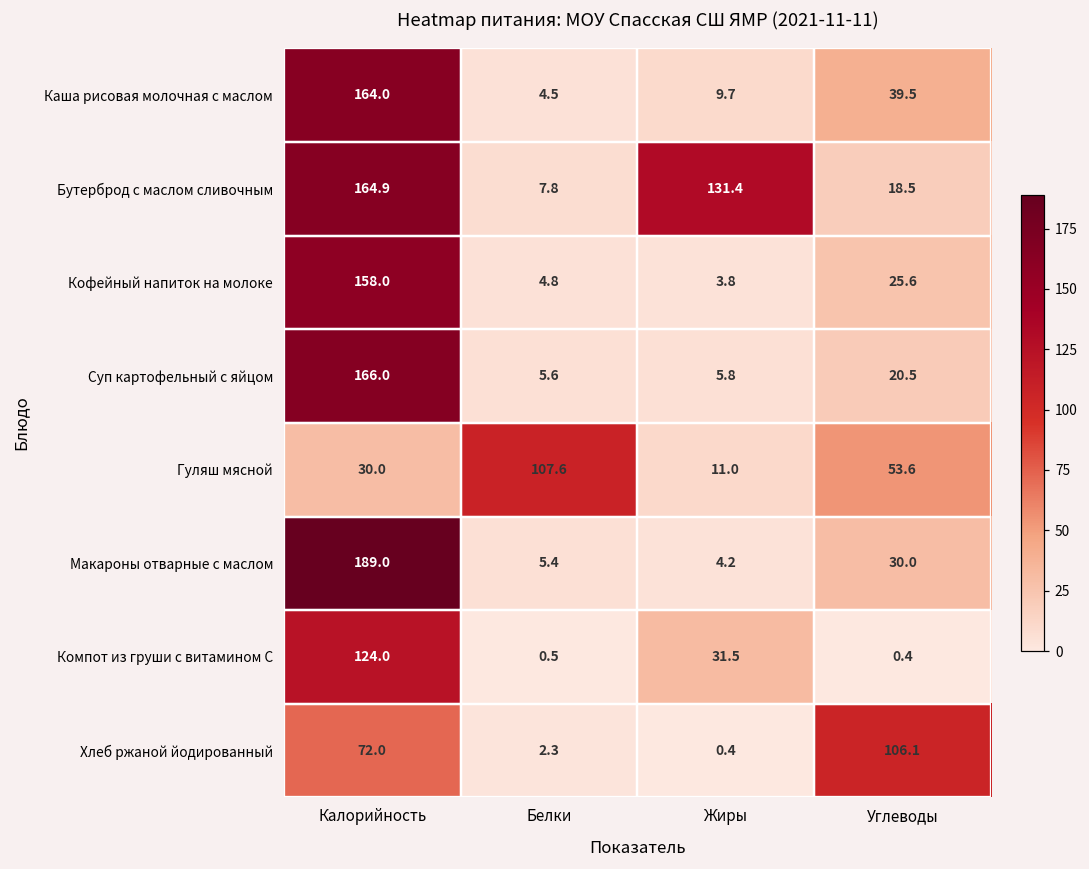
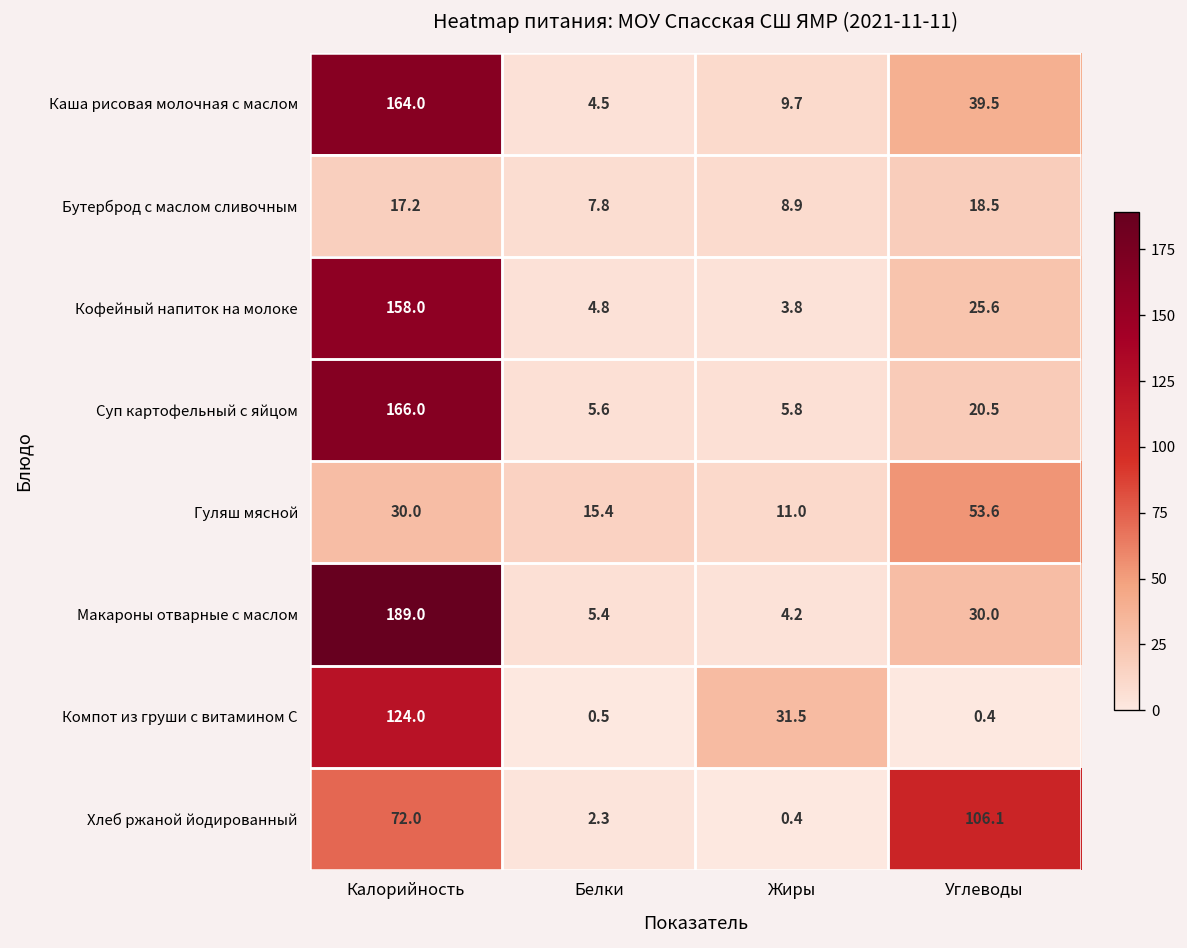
Бутерброд с маслом сливочным, Калорийность: 164.9 -> 17.2
Бутерброд с маслом сливочным, Жиры: 131.4 -> 8.9
Гуляш мясной, Белки: 107.6 -> 15.4
